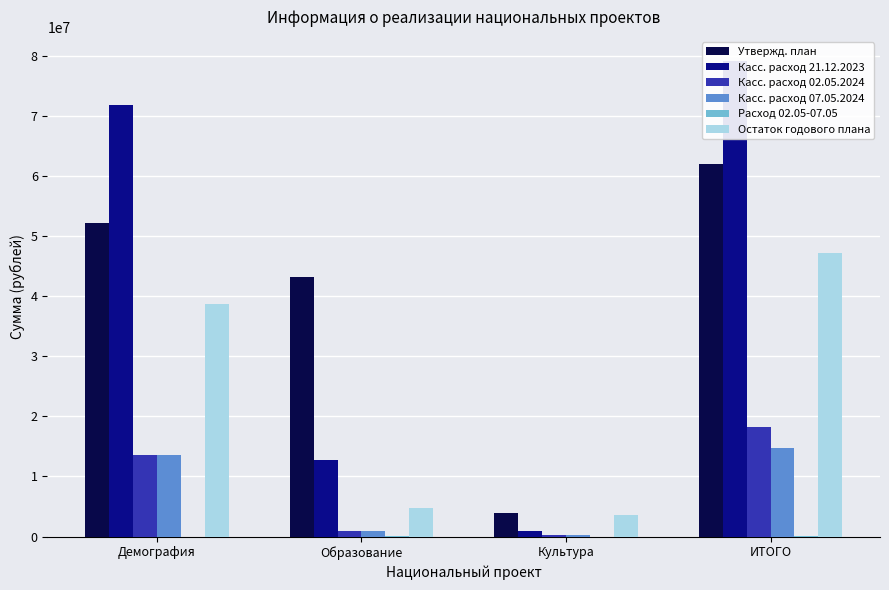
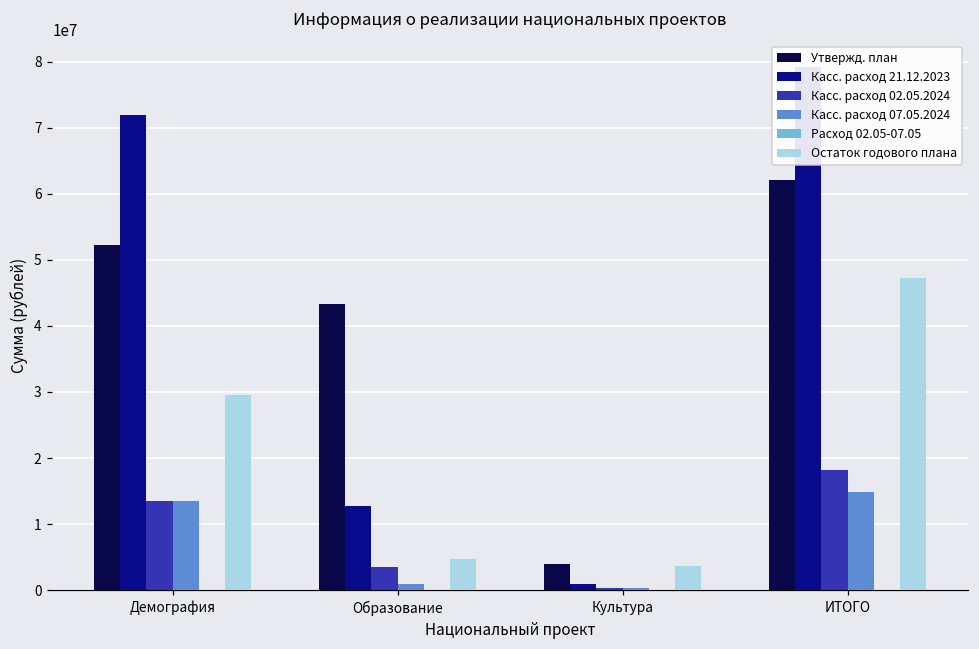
Остаток годового плана, Демография: 39000000 -> 30000000
Касс. расход 02.05.2024, Образование: 1000000 -> 4000000
